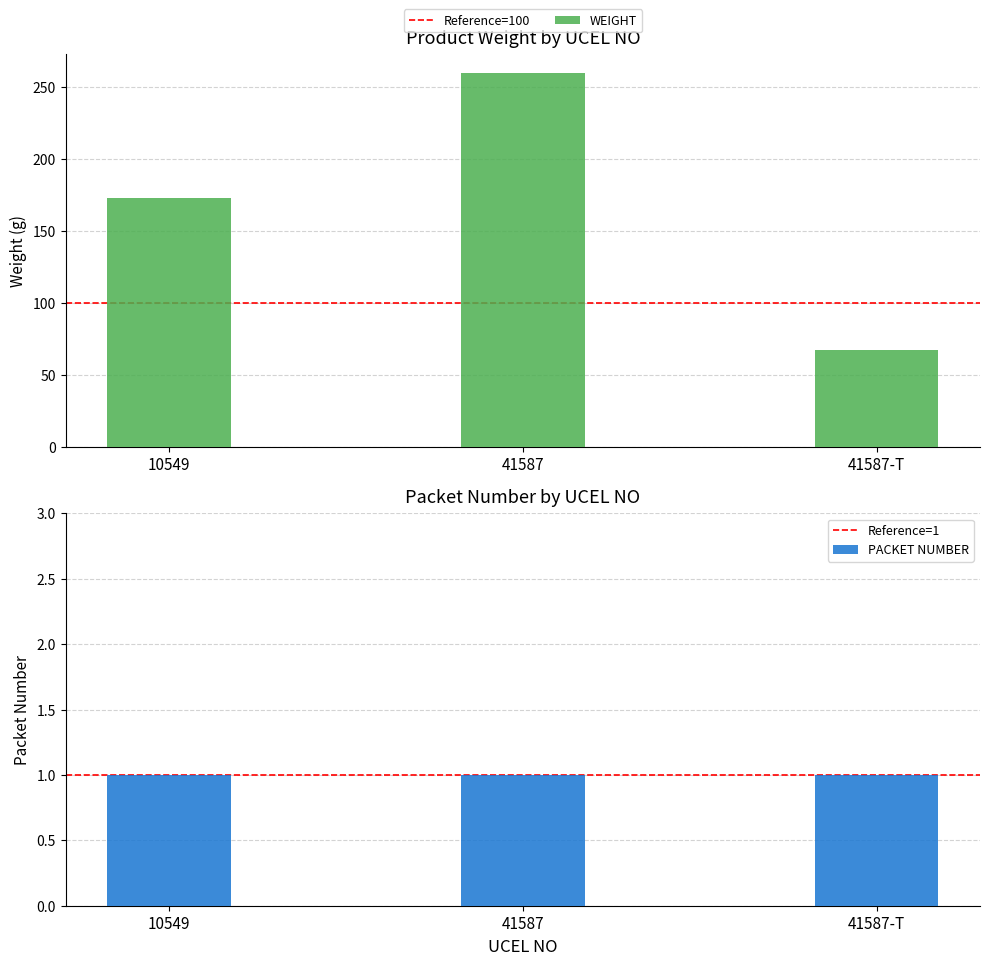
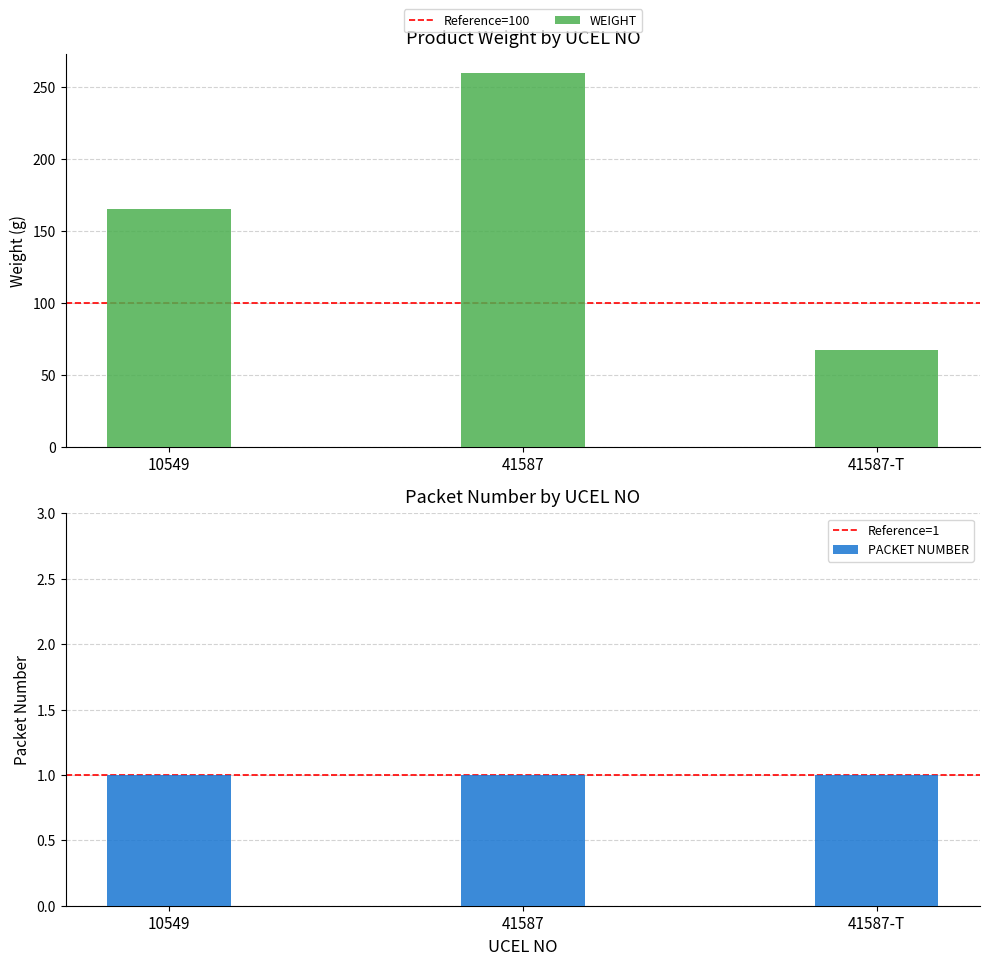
Product Weight by UCEL NO, 10549: 173 -> 165
